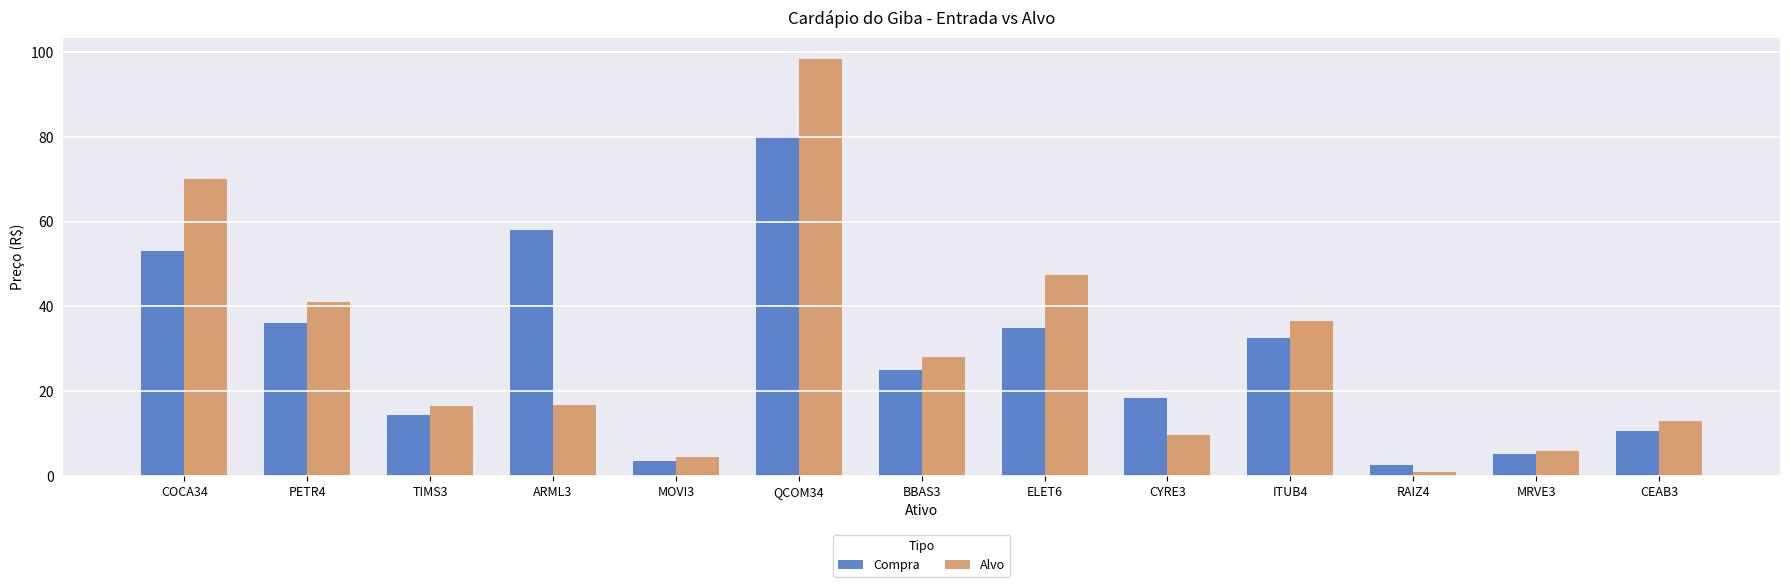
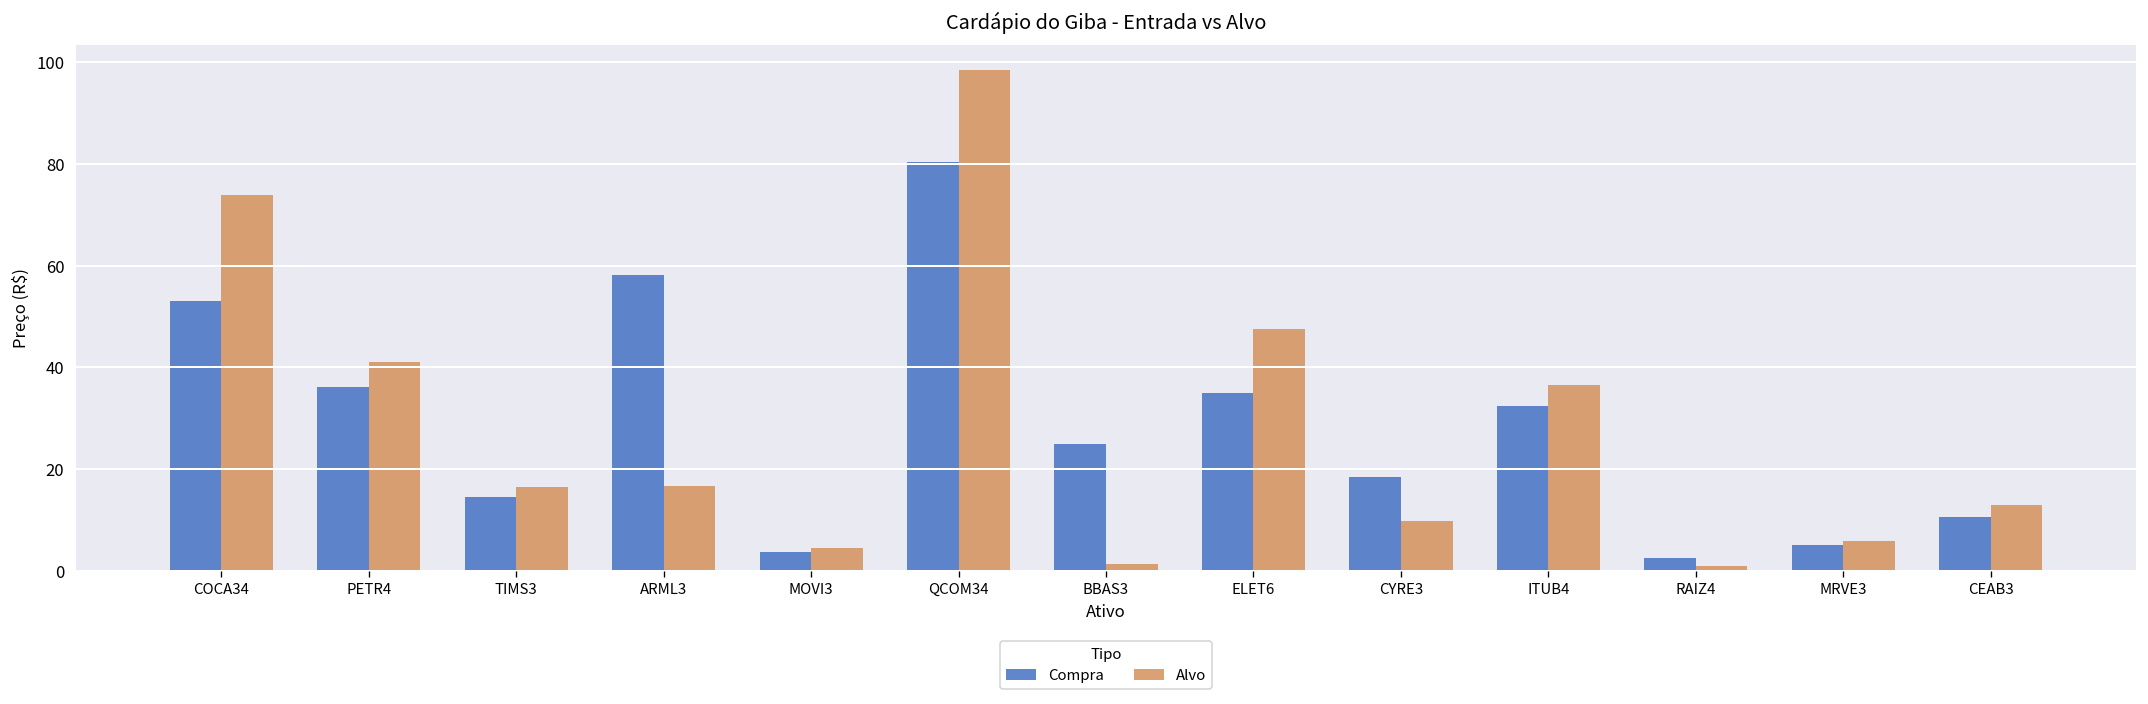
Alvo, COCA34: 70 -> 74
Alvo, BBAS3: 28 -> 1
